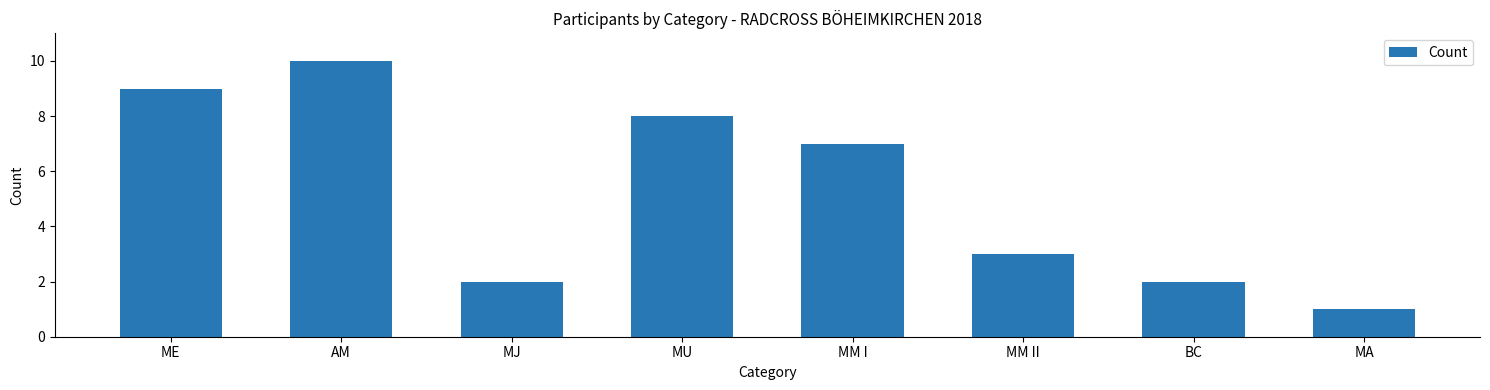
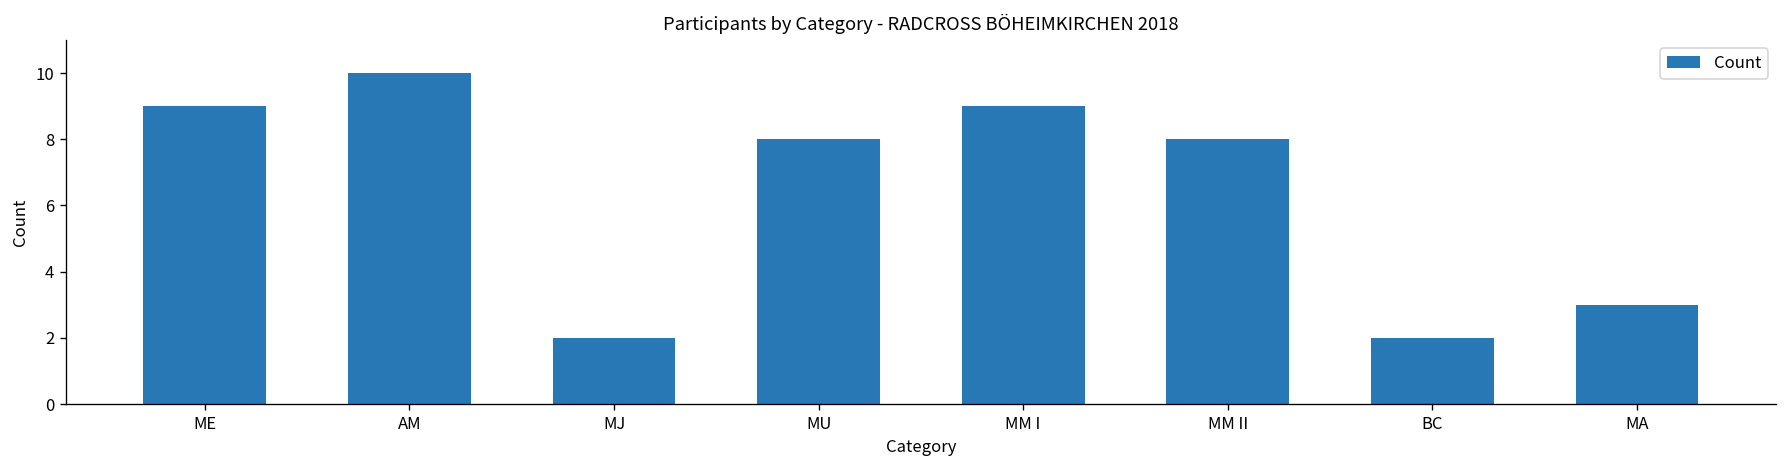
MM I: 7 -> 9
MM II: 3 -> 8
MA: 1 -> 3
